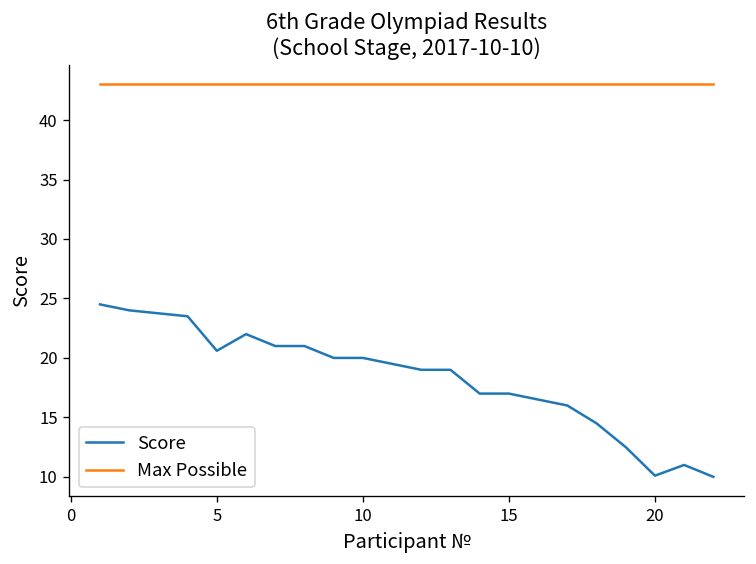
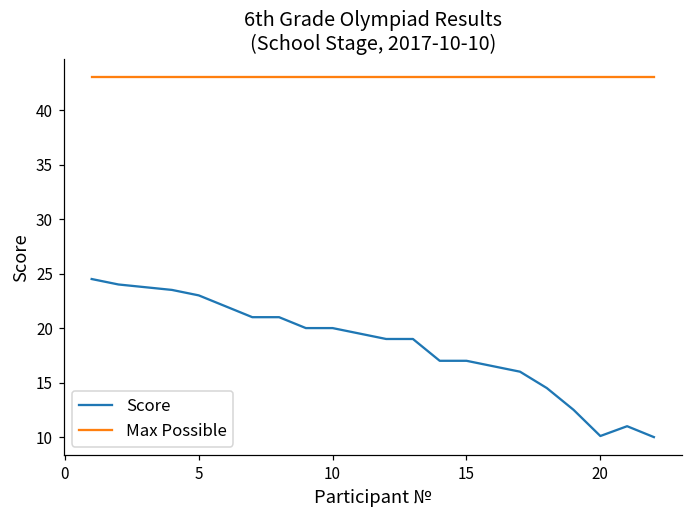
Score, 5: 21 -> 23
